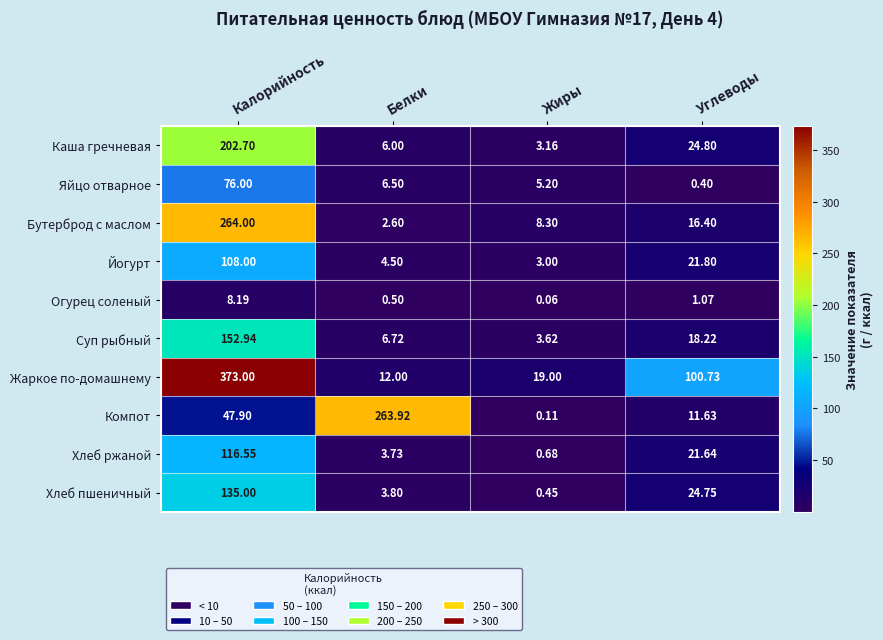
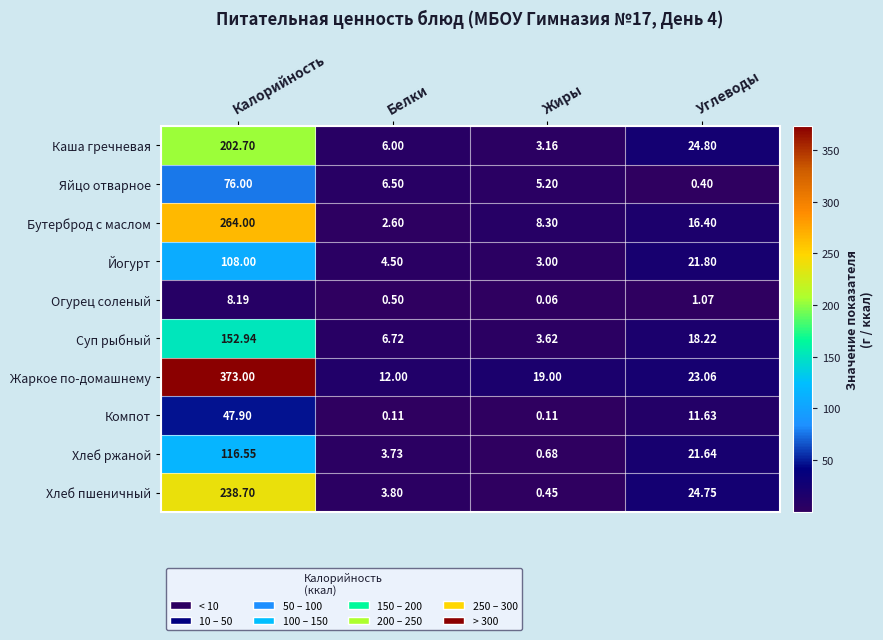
Жаркое по-домашнему, Углеводы: 100.73 -> 23.06
Компот, Белки: 263.92 -> 0.11
Хлеб пшеничный, Калорийность: 135.00 -> 238.70
